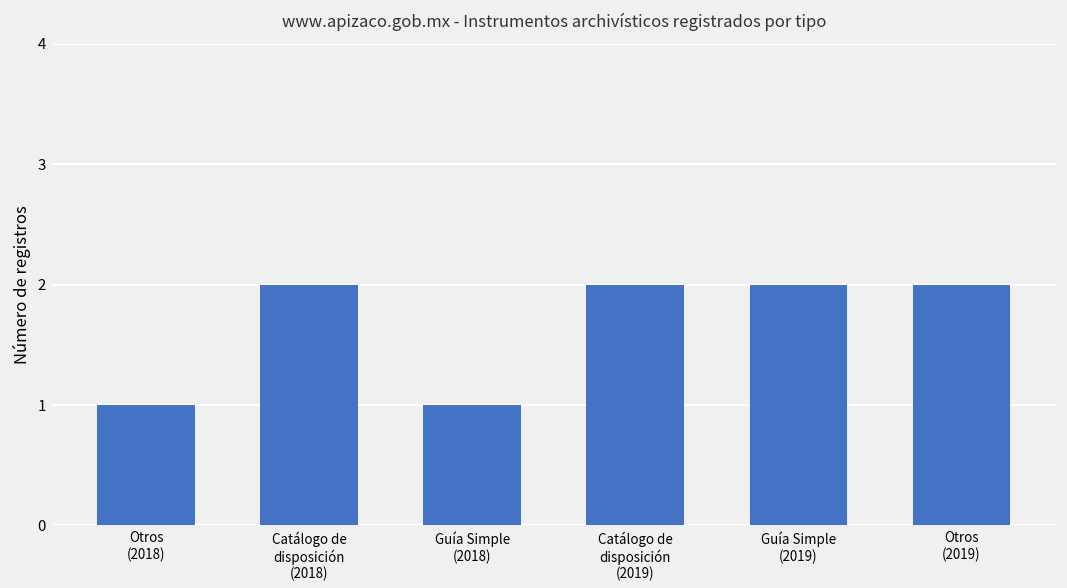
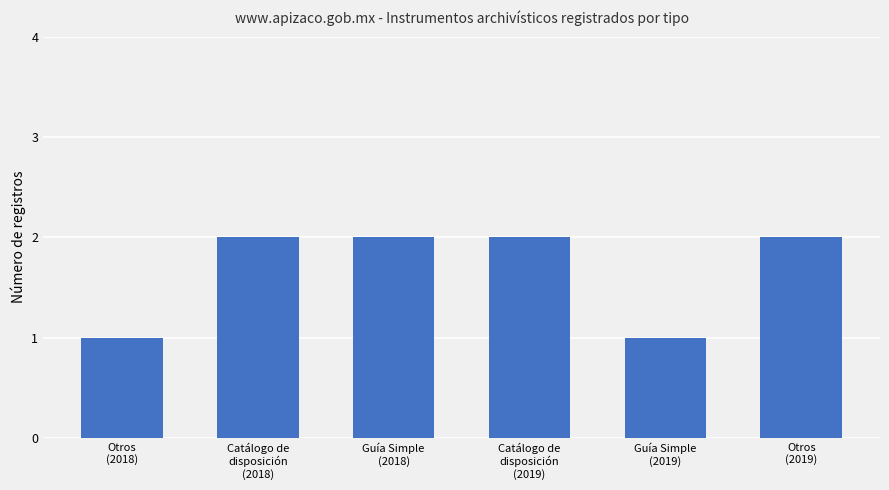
Guía Simple (2018): 1 -> 2
Guía Simple (2019): 2 -> 1
